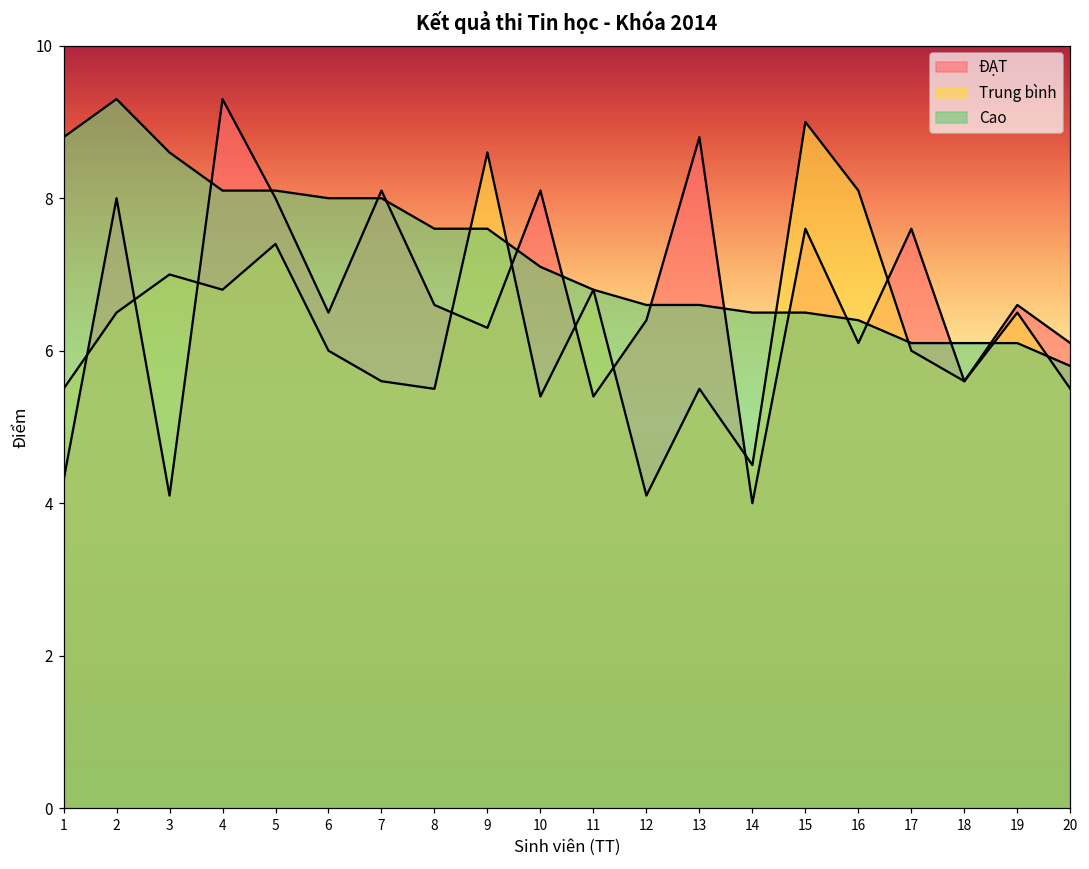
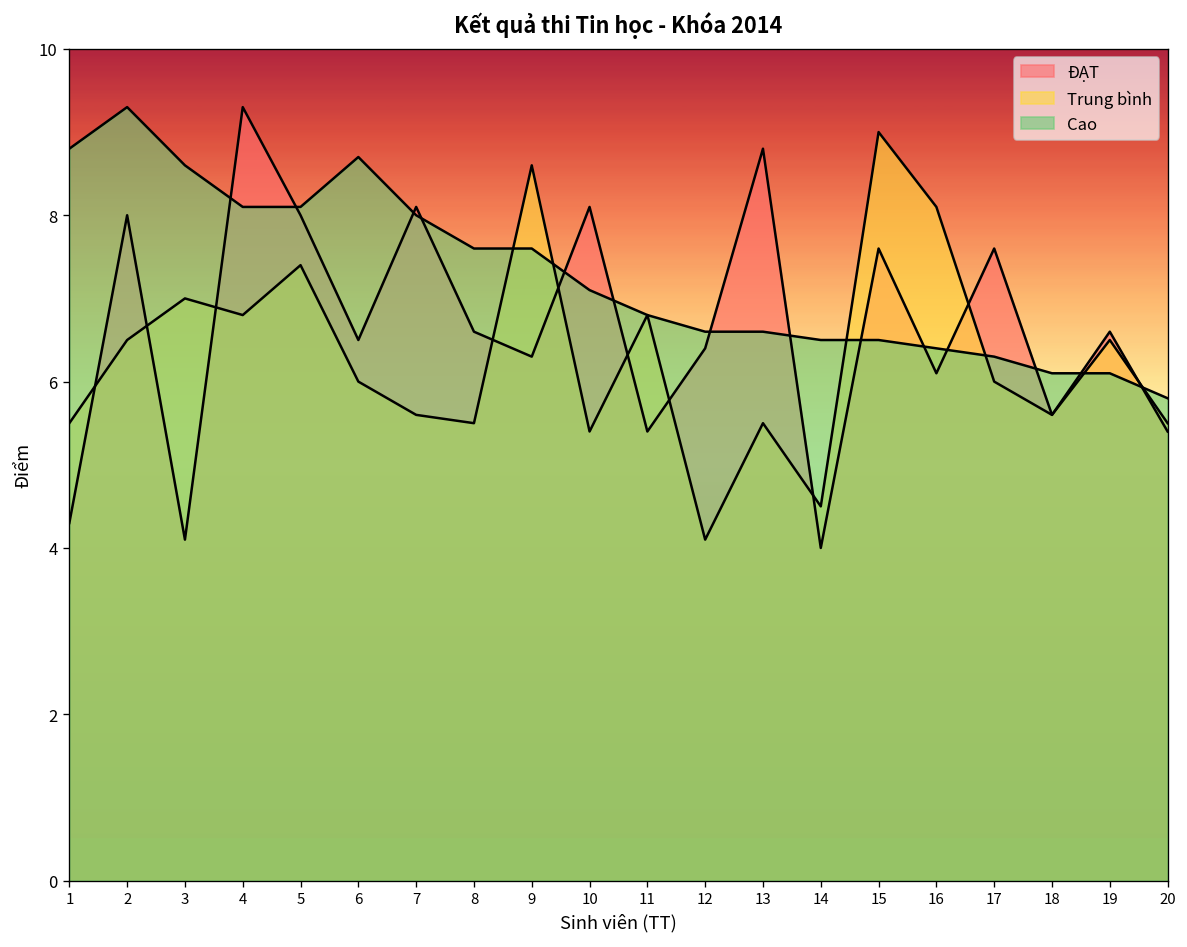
Cao, 6: 8.0 -> 8.7
Cao, 17: 6.1 -> 6.3
ĐẠT, 20: 6.1 -> 5.4
